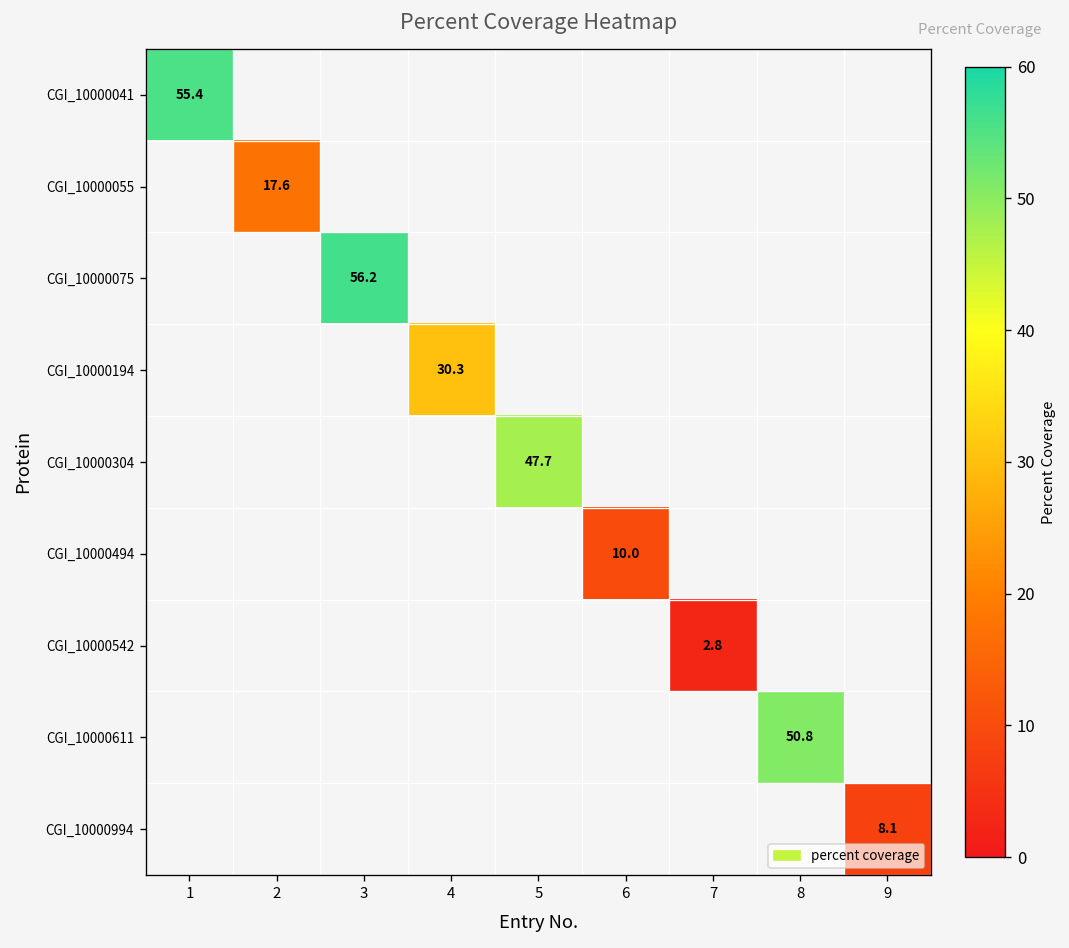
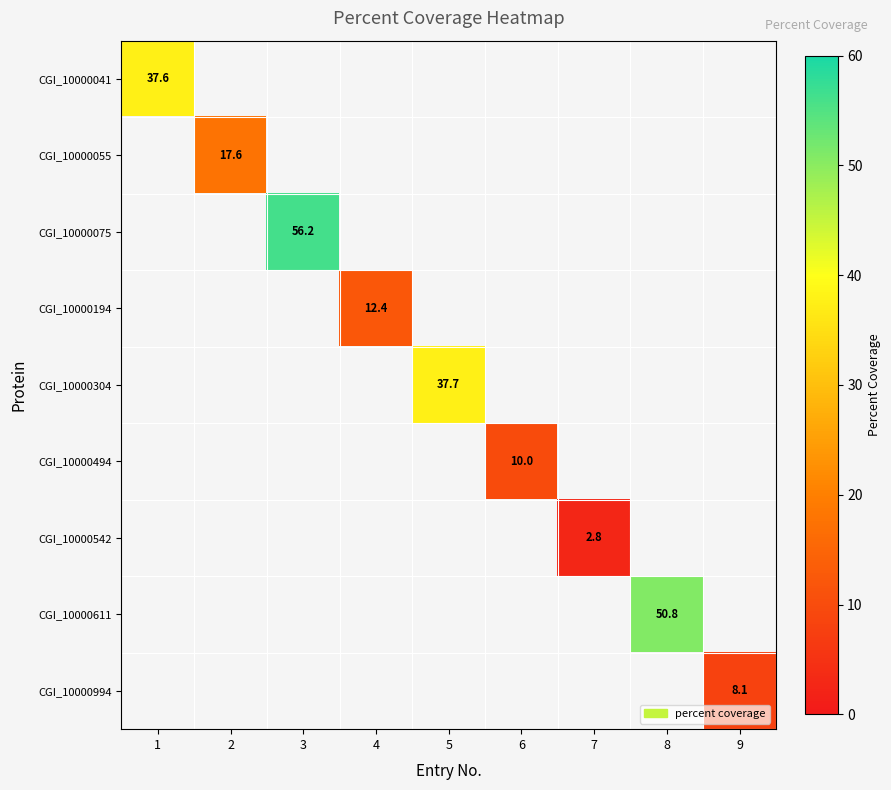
CGI_10000041, 1: 55.4 -> 37.6
CGI_10000194, 4: 30.3 -> 12.4
CGI_10000304, 5: 47.7 -> 37.7
